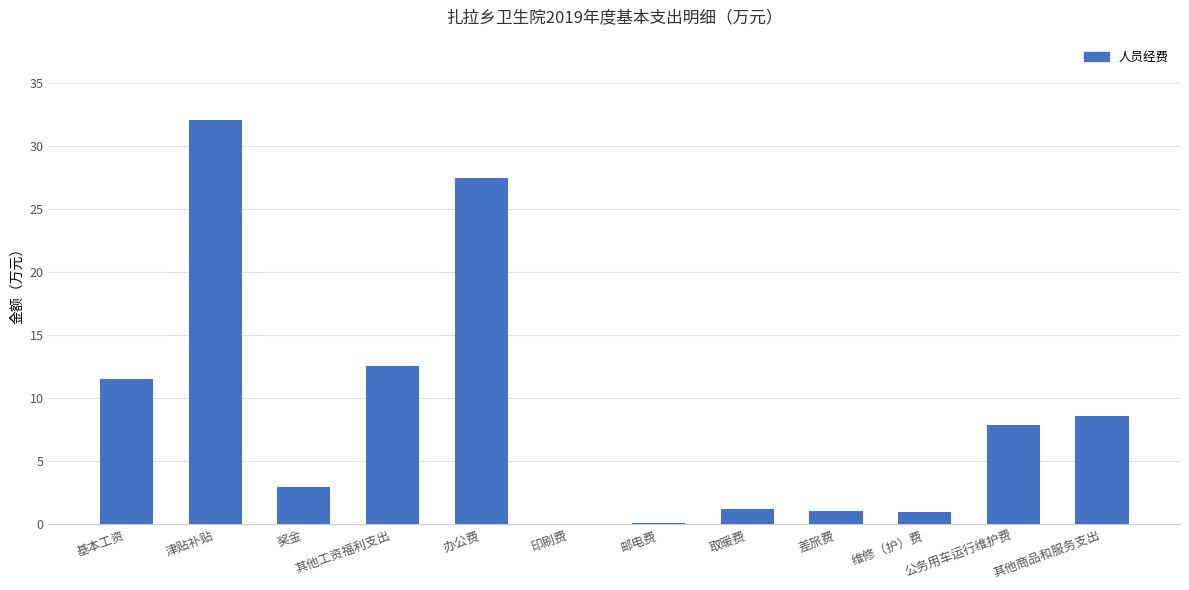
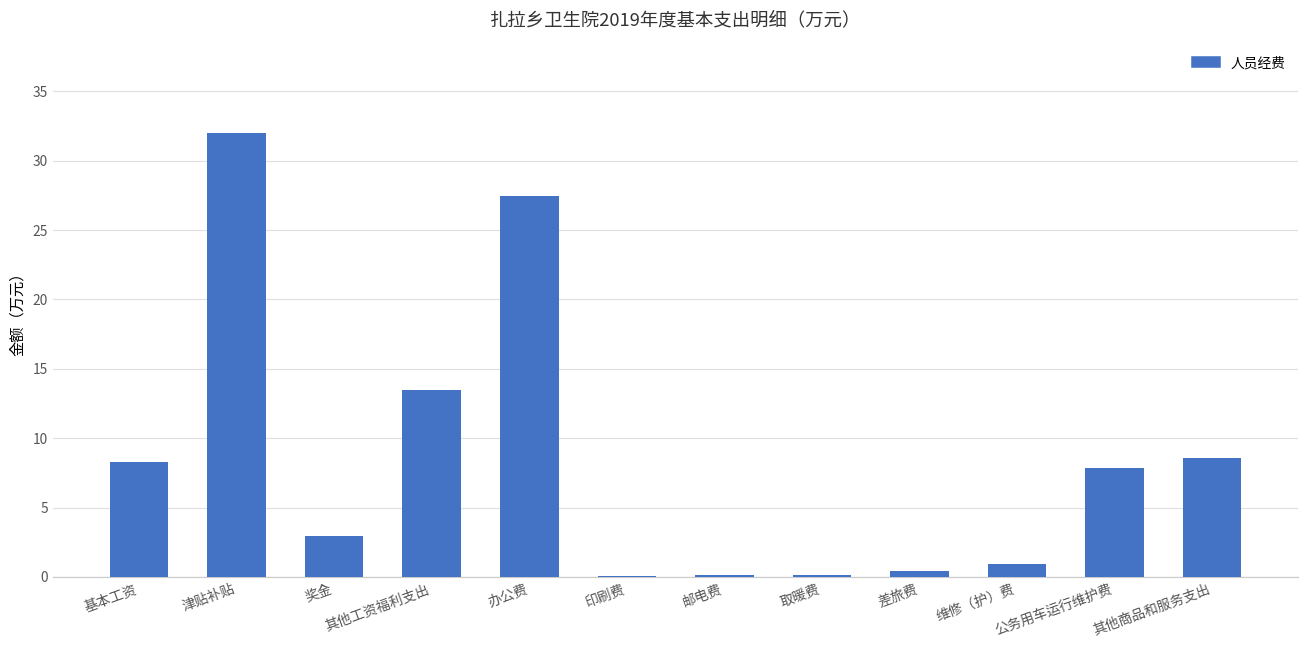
基本工资: 11.5 -> 8.3
其他工资福利支出: 12.6 -> 13.5
取暖费: 1.2 -> 0.2
差旅费: 1.1 -> 0.4
